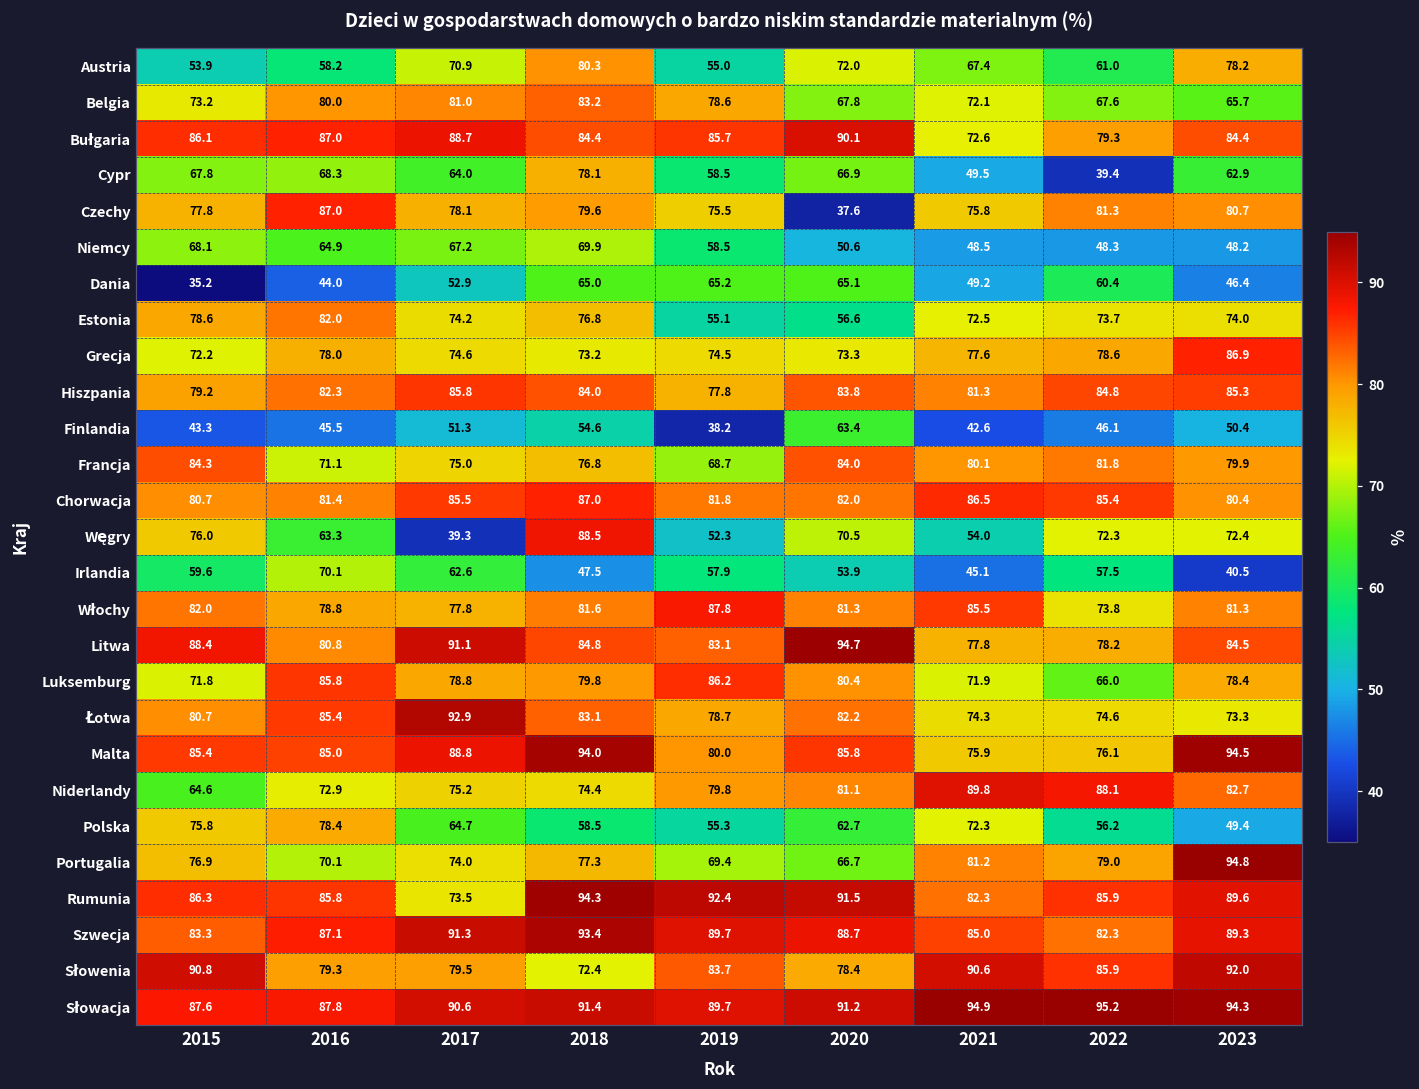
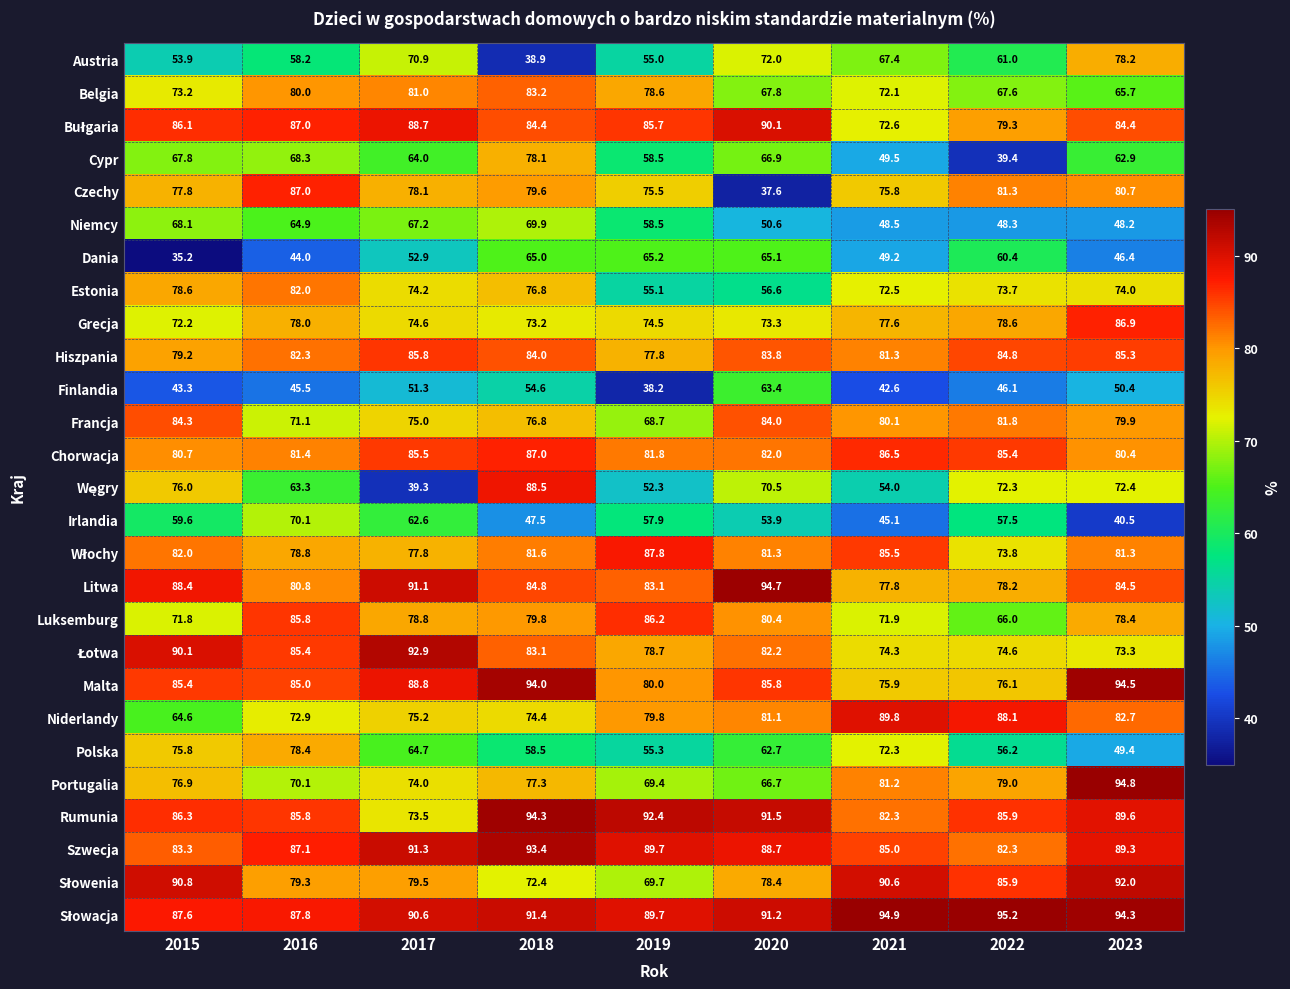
Austria, 2018: 80.3 -> 38.9
Łotwa, 2015: 80.7 -> 90.1
Słowenia, 2019: 83.7 -> 69.7
